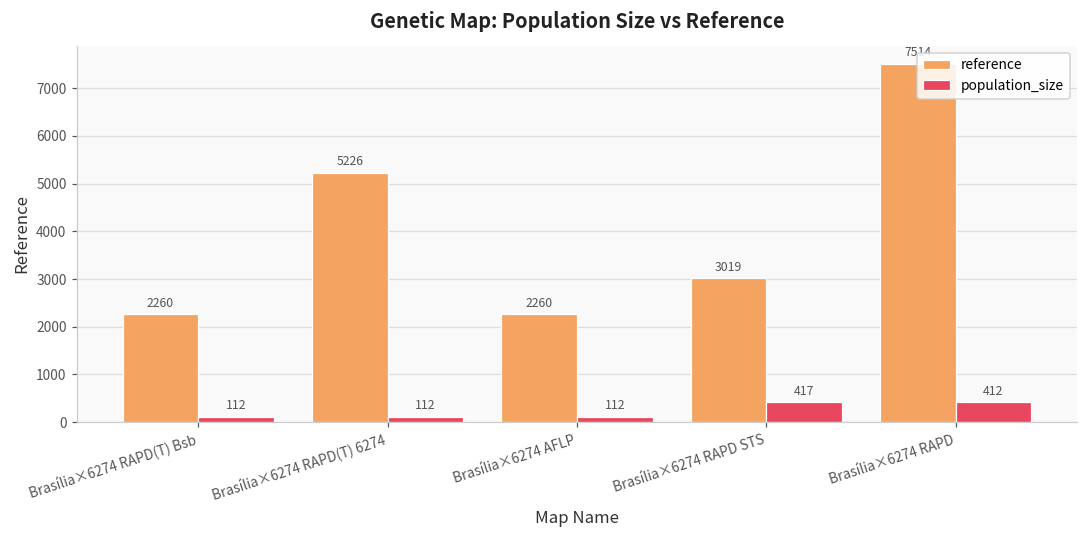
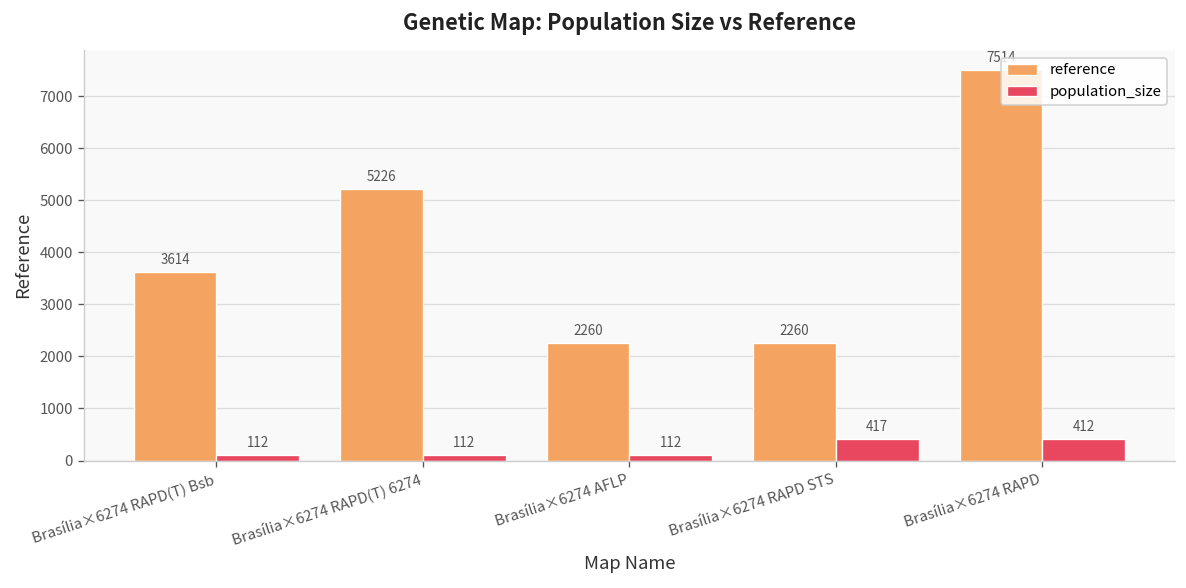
reference, Brasília×6274 RAPD(T) Bsb: 2260 -> 3614
reference, Brasília×6274 RAPD STS: 3019 -> 2260
